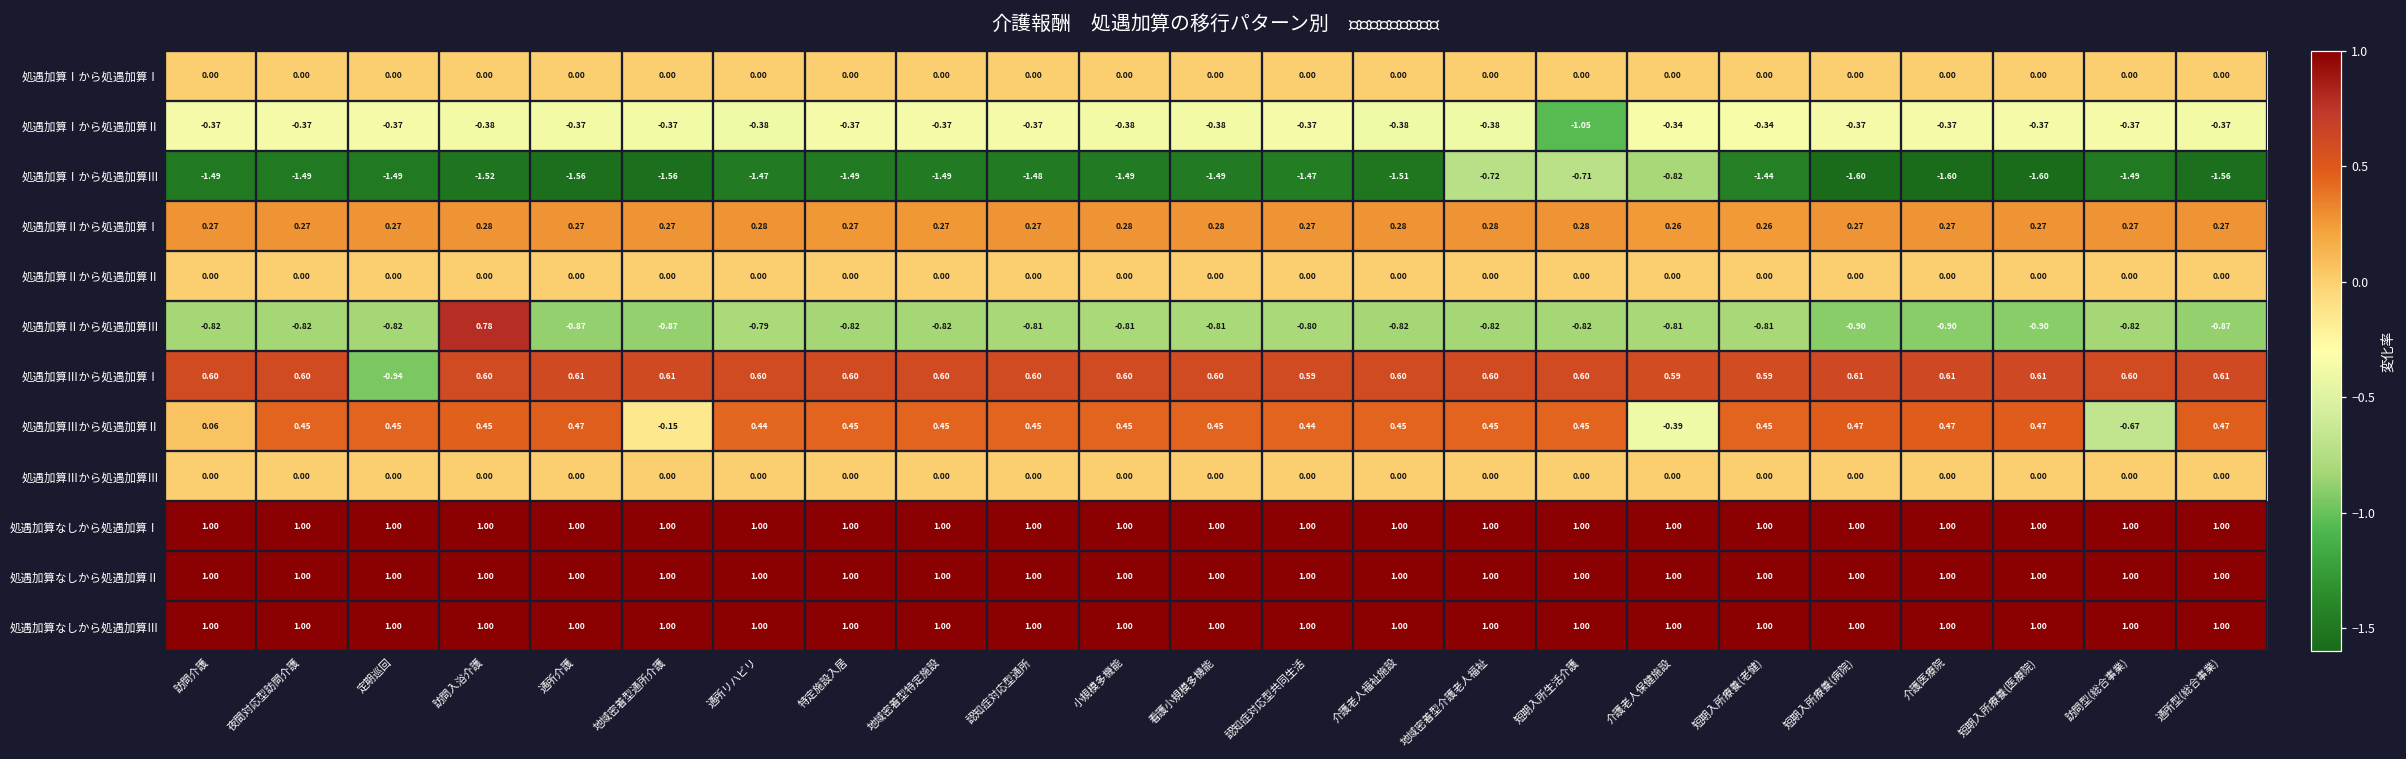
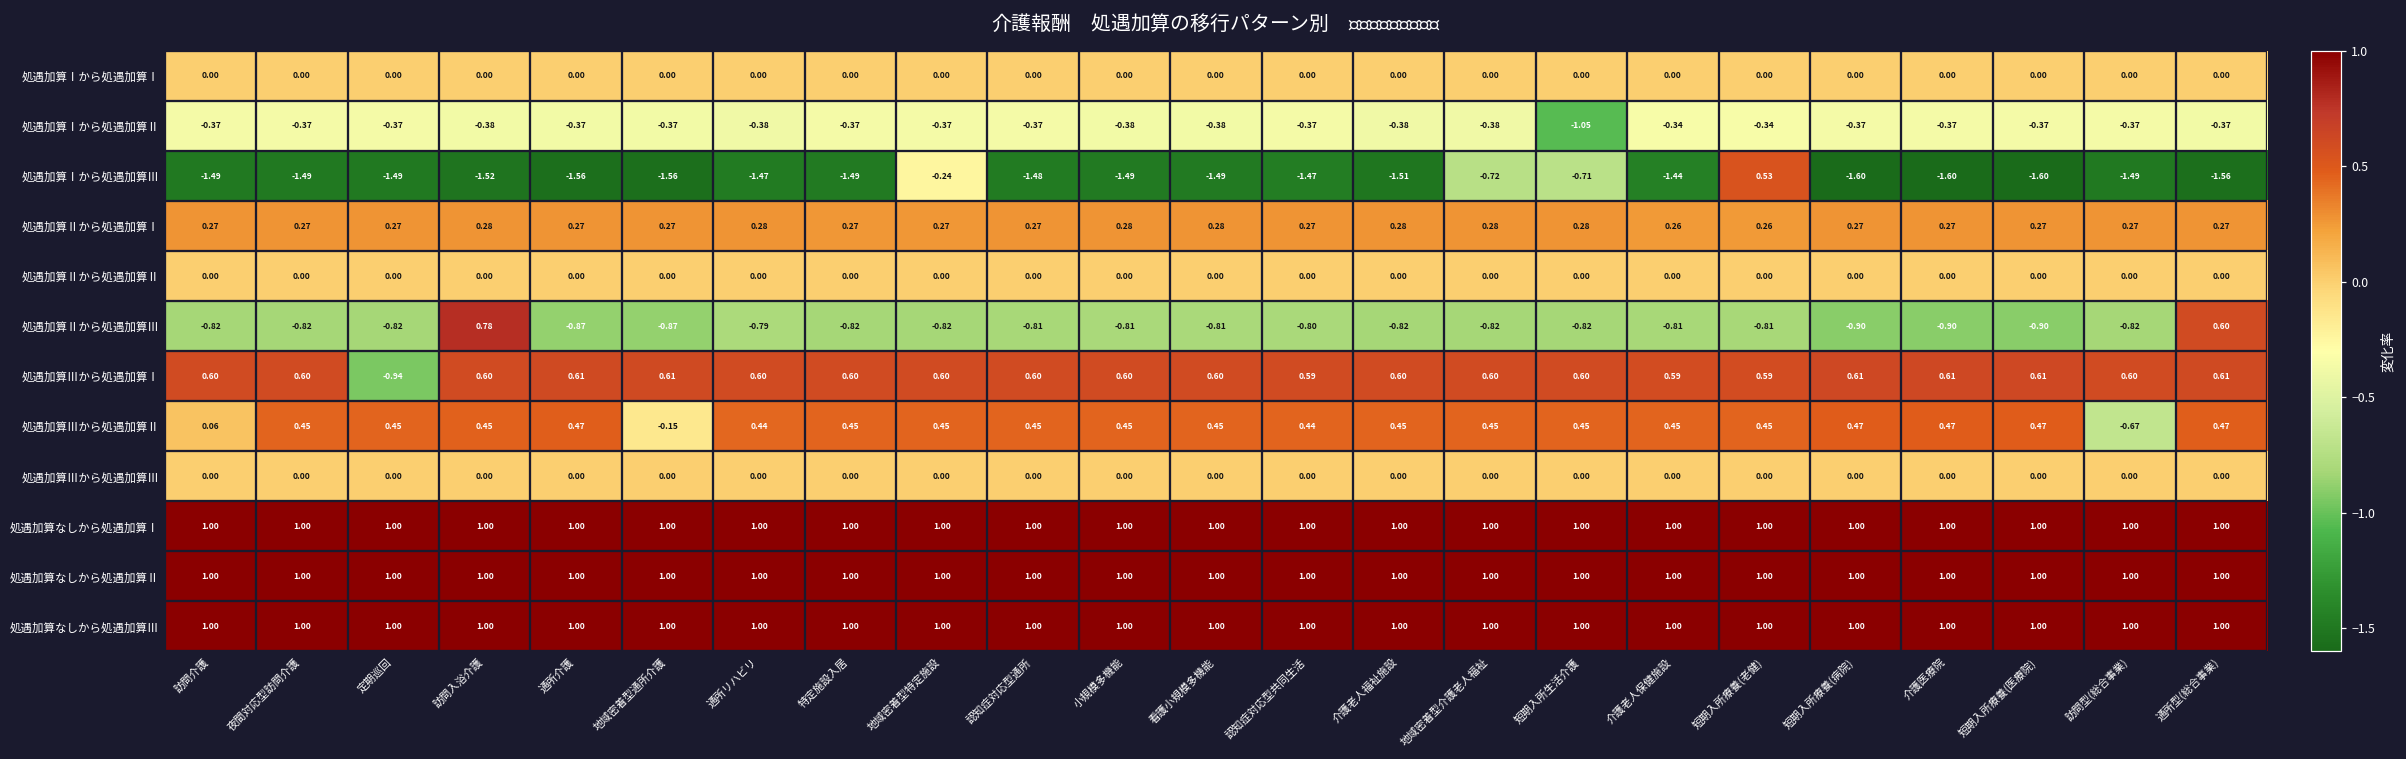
処遇加算Ⅰから処遇加算Ⅲ, 地域密着型特定施設: -1.49 -> -0.24
処遇加算Ⅰから処遇加算Ⅲ, 介護老人保健施設: -0.82 -> -1.44
処遇加算Ⅰから処遇加算Ⅲ, 短期入所療養(老健): -1.44 -> 0.53
処遇加算Ⅱから処遇加算Ⅲ, 通所型(総合事業): -0.87 -> 0.60
処遇加算Ⅲから処遇加算Ⅱ, 介護老人保健施設: -0.39 -> 0.45
